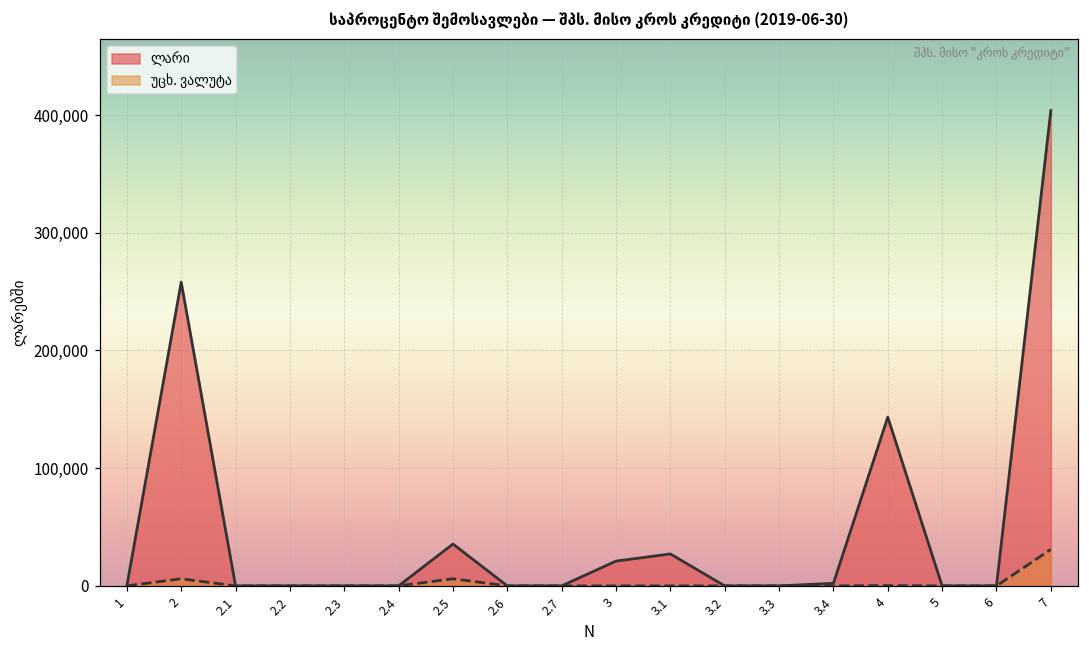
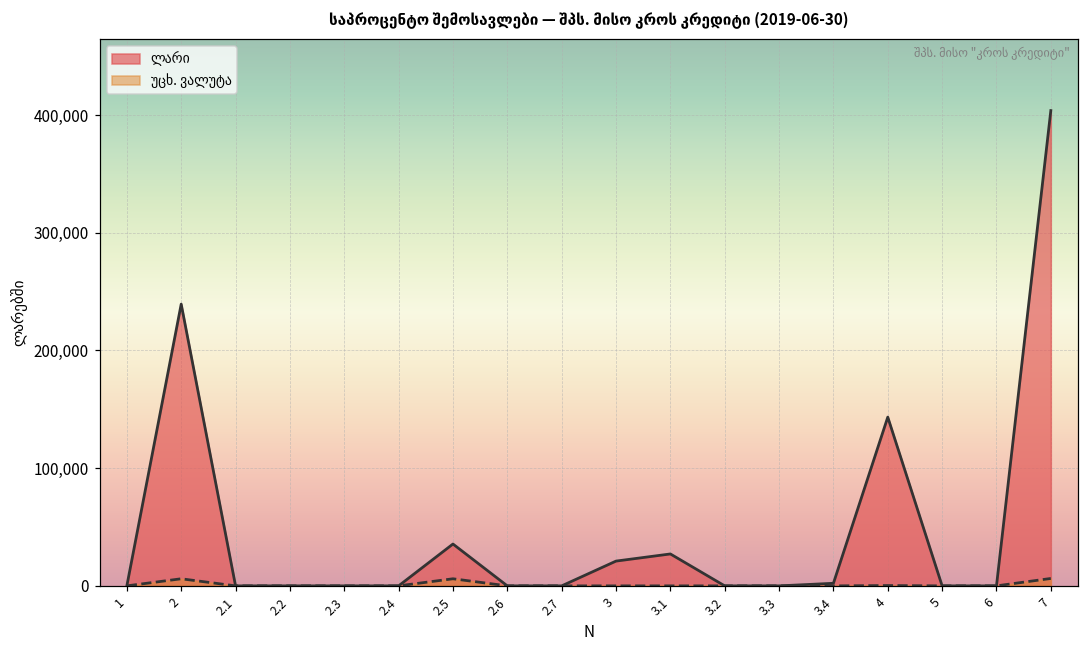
ლარი, 2: 258,000 -> 239,000
უცხ. ვალუტა, 7: 31,000 -> 6,000
